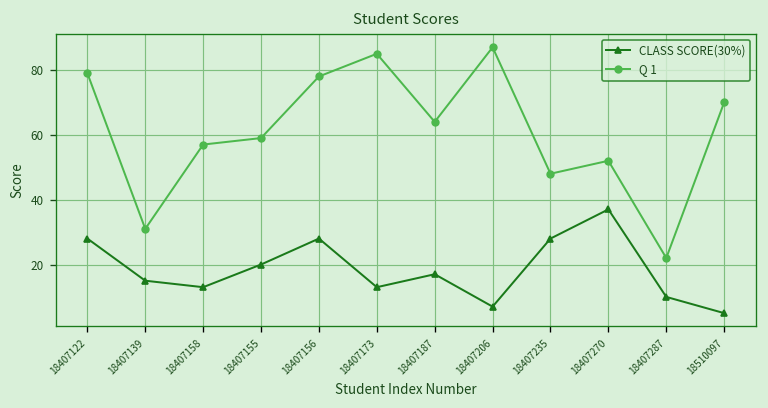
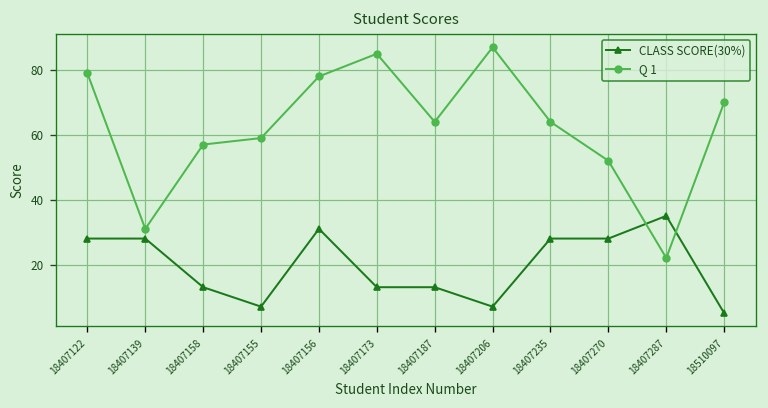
CLASS SCORE(30%), 18407139: 15 -> 28
CLASS SCORE(30%), 18407155: 20 -> 7
CLASS SCORE(30%), 18407156: 28 -> 31
CLASS SCORE(30%), 18407187: 17 -> 13
Q 1, 18407235: 48 -> 64
CLASS SCORE(30%), 18407270: 37 -> 28
CLASS SCORE(30%), 18407287: 10 -> 35
